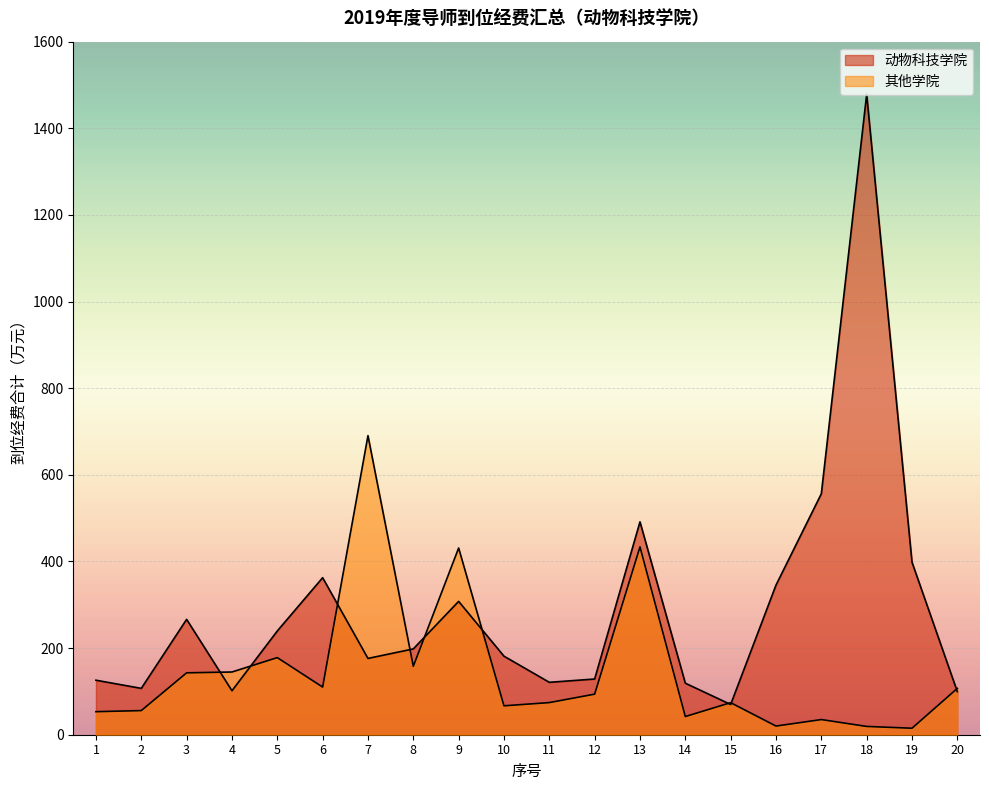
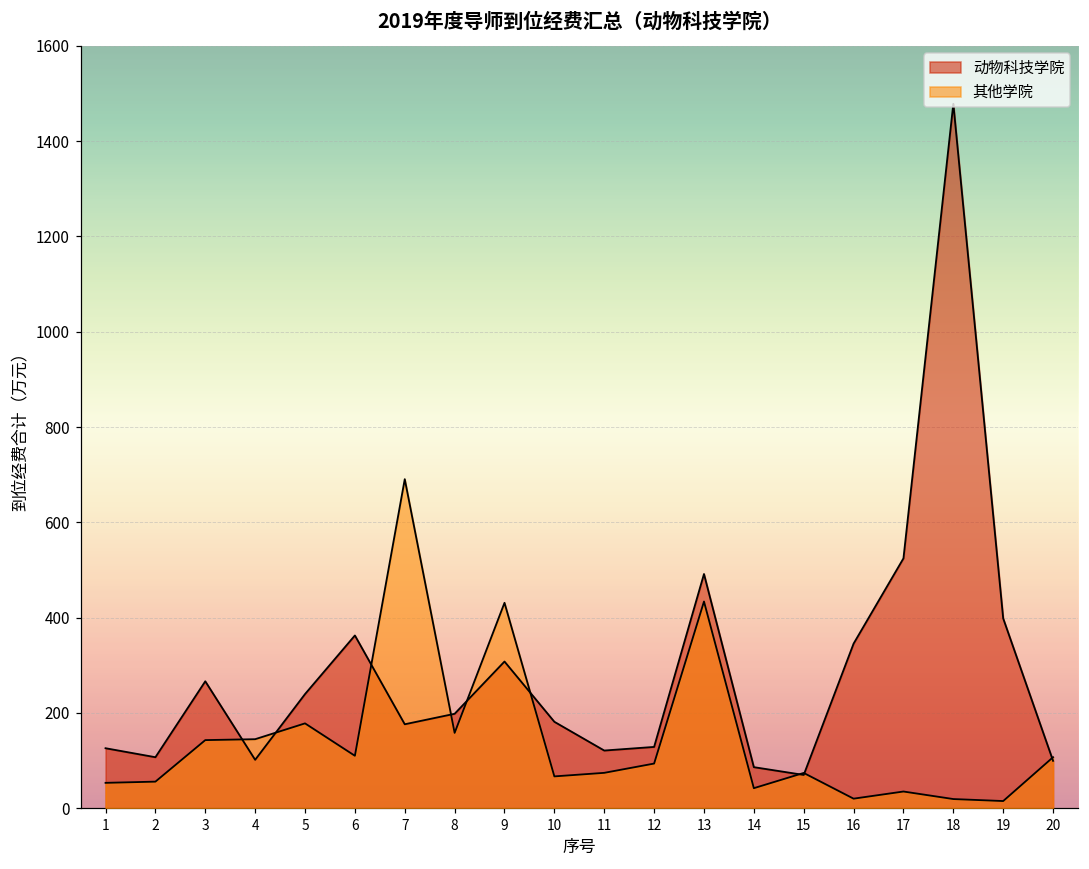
动物科技学院, 14: 120 -> 90
动物科技学院, 17: 560 -> 520
